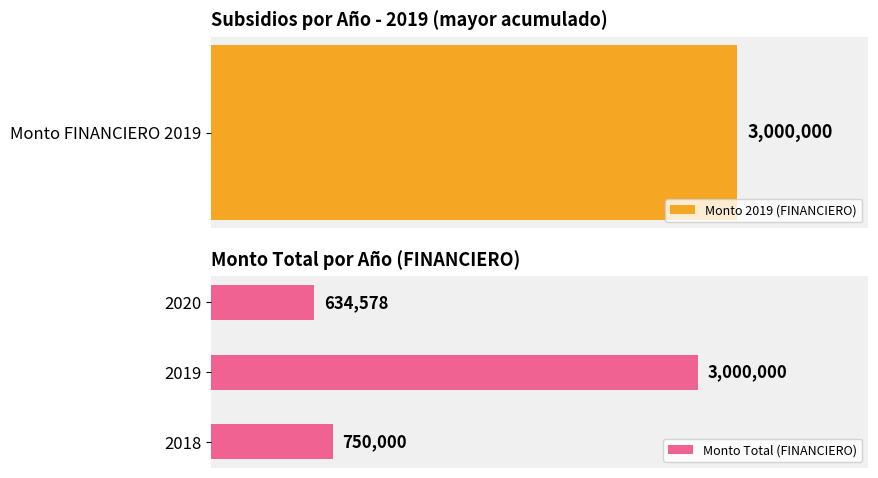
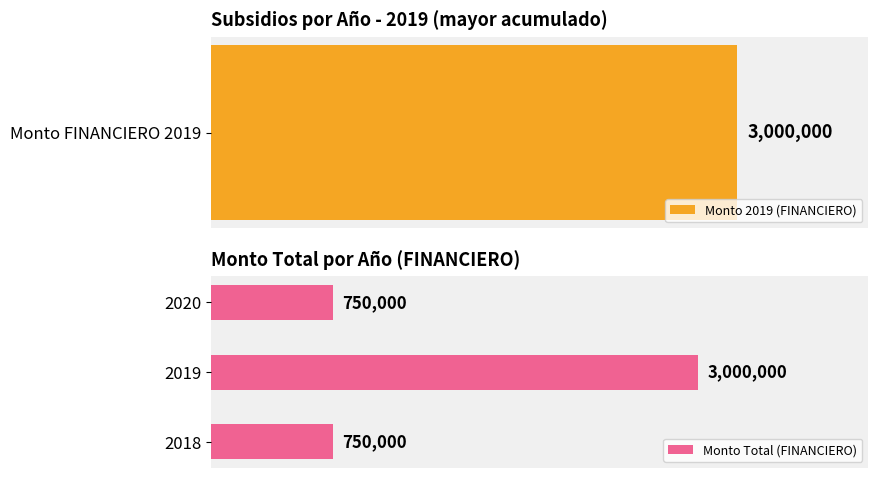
Monto Total por Año (FINANCIERO), 2020: 634,578 -> 750,000
